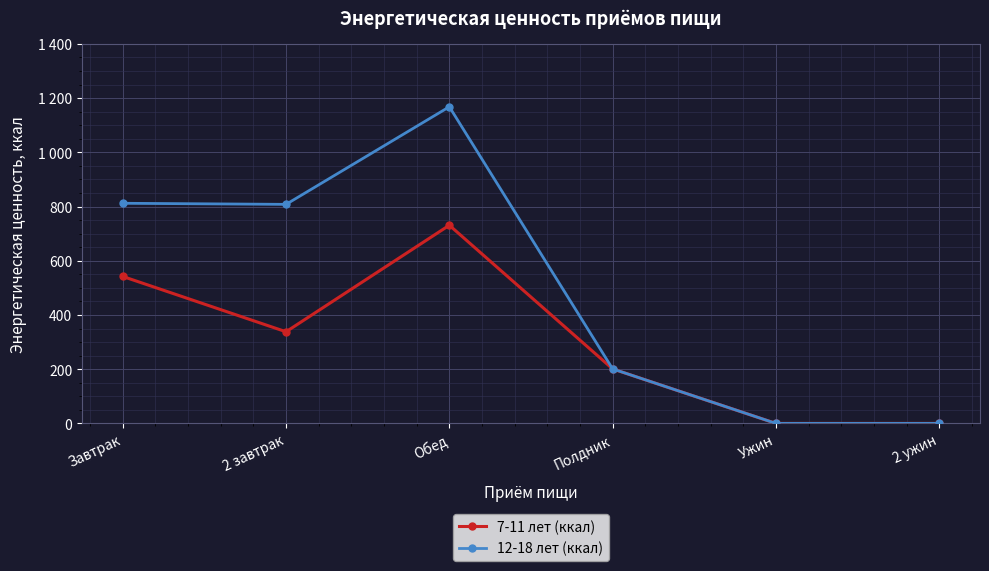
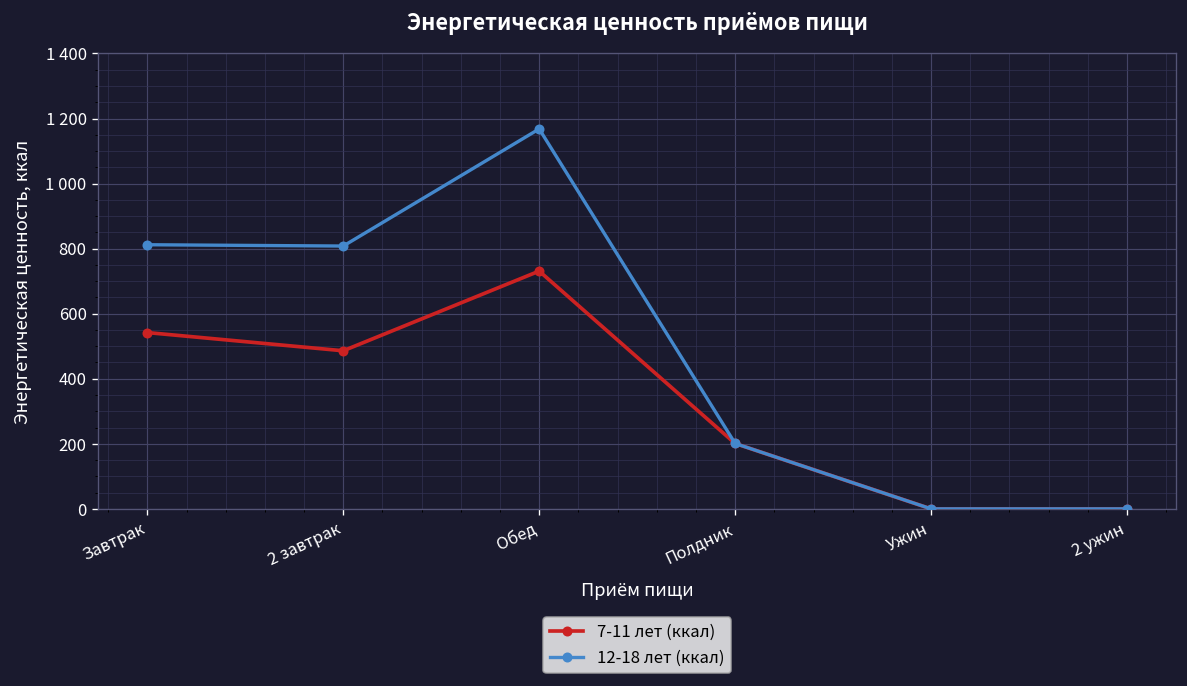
7-11 лет (ккал), 2 завтрак: 340 -> 490
